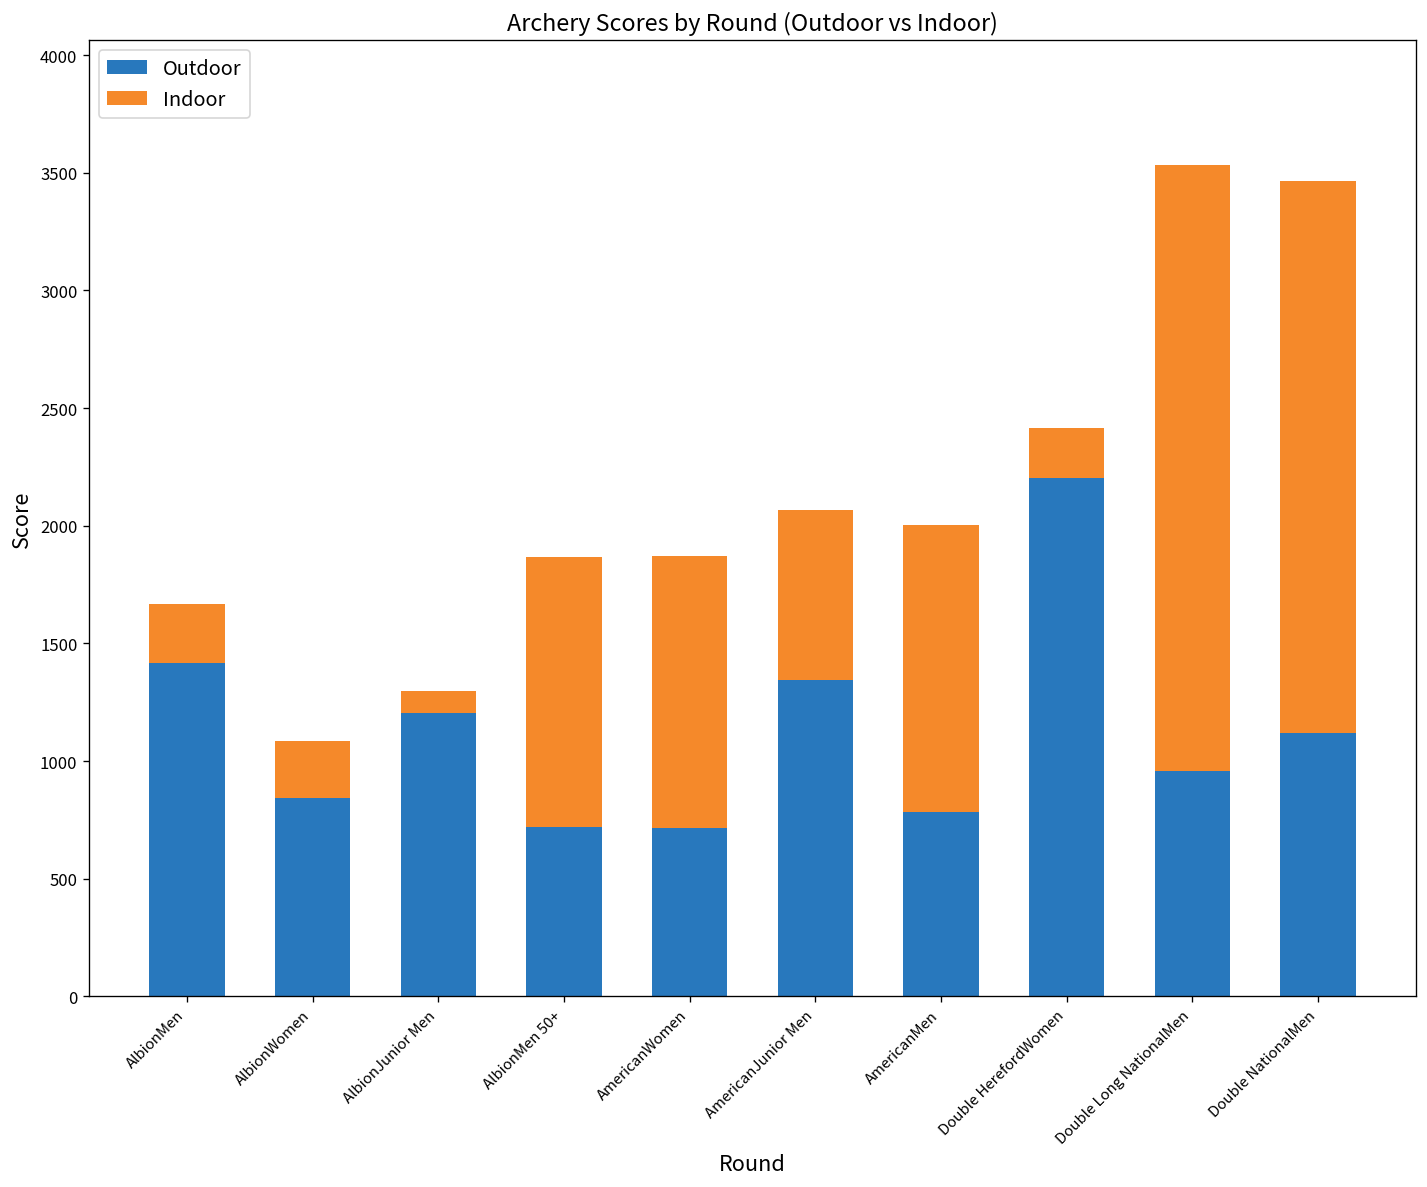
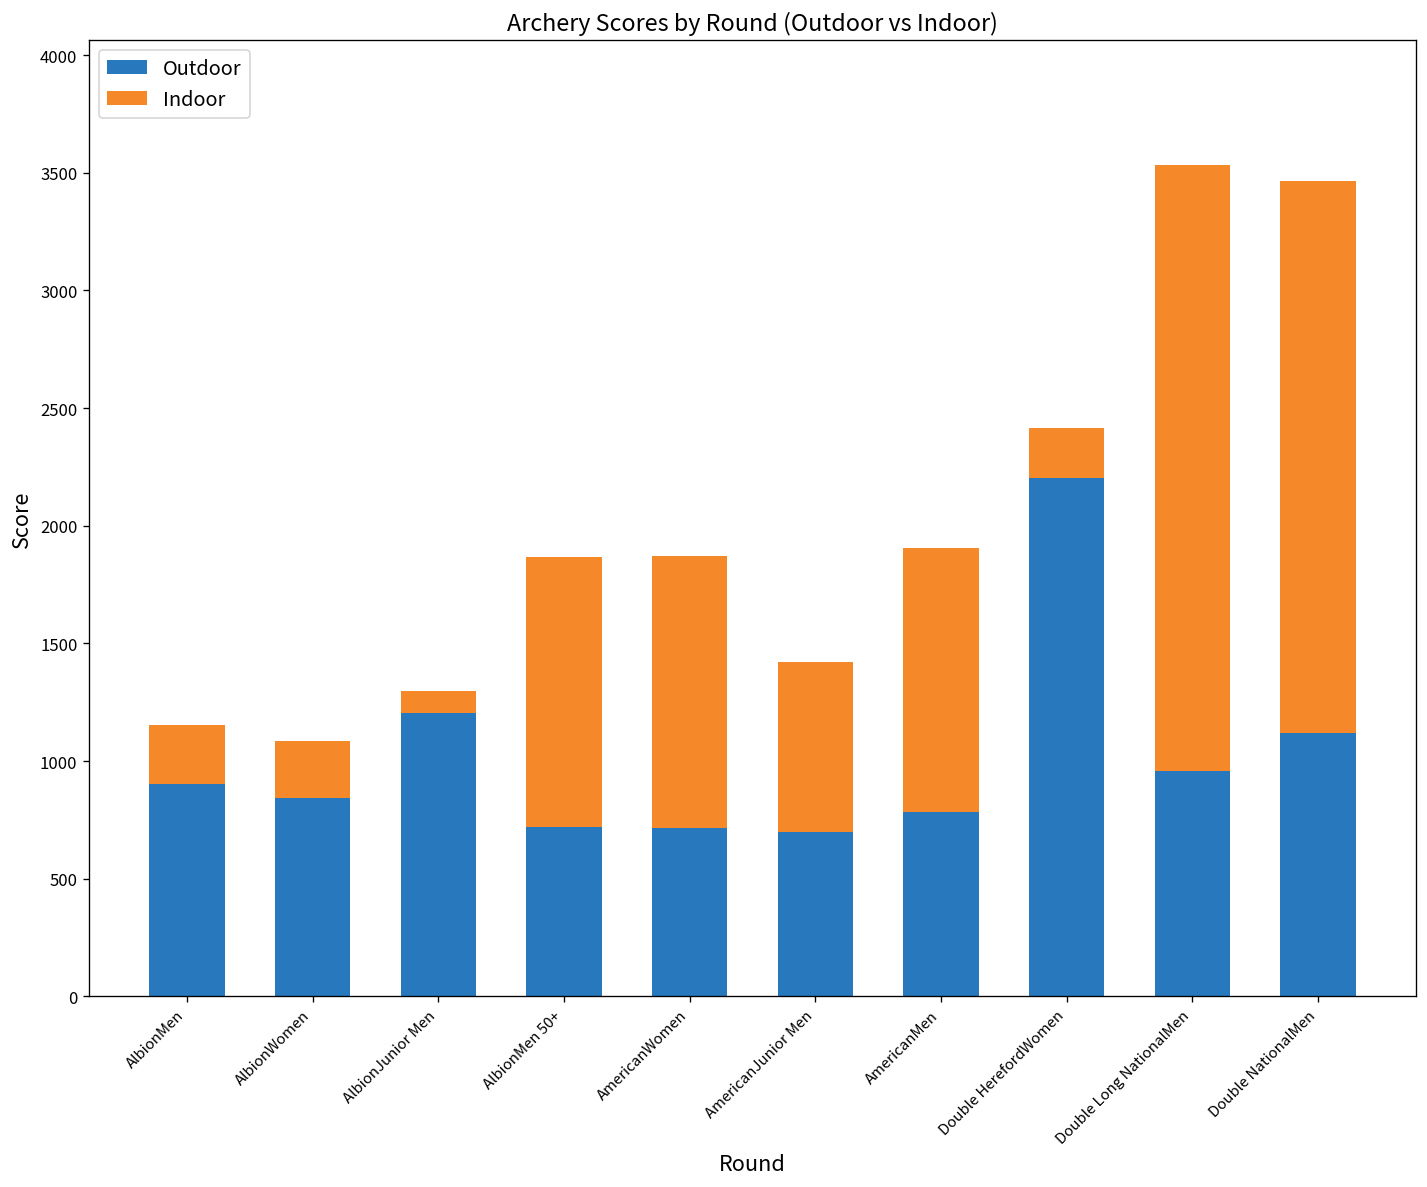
Outdoor, AlbionMen: 1420 -> 900
Outdoor, AmericanJunior Men: 1350 -> 700
Indoor, AmericanMen: 1220 -> 1120
